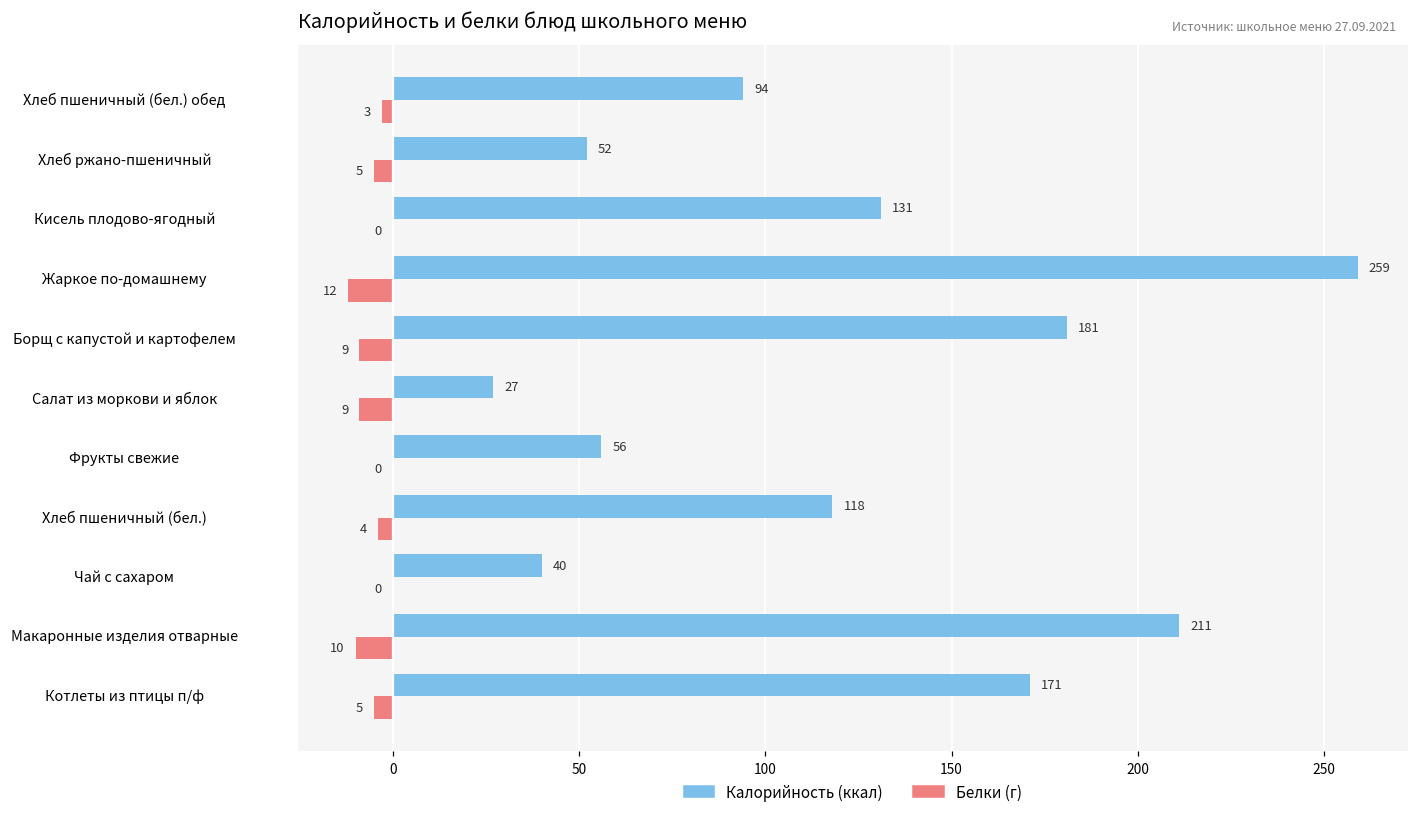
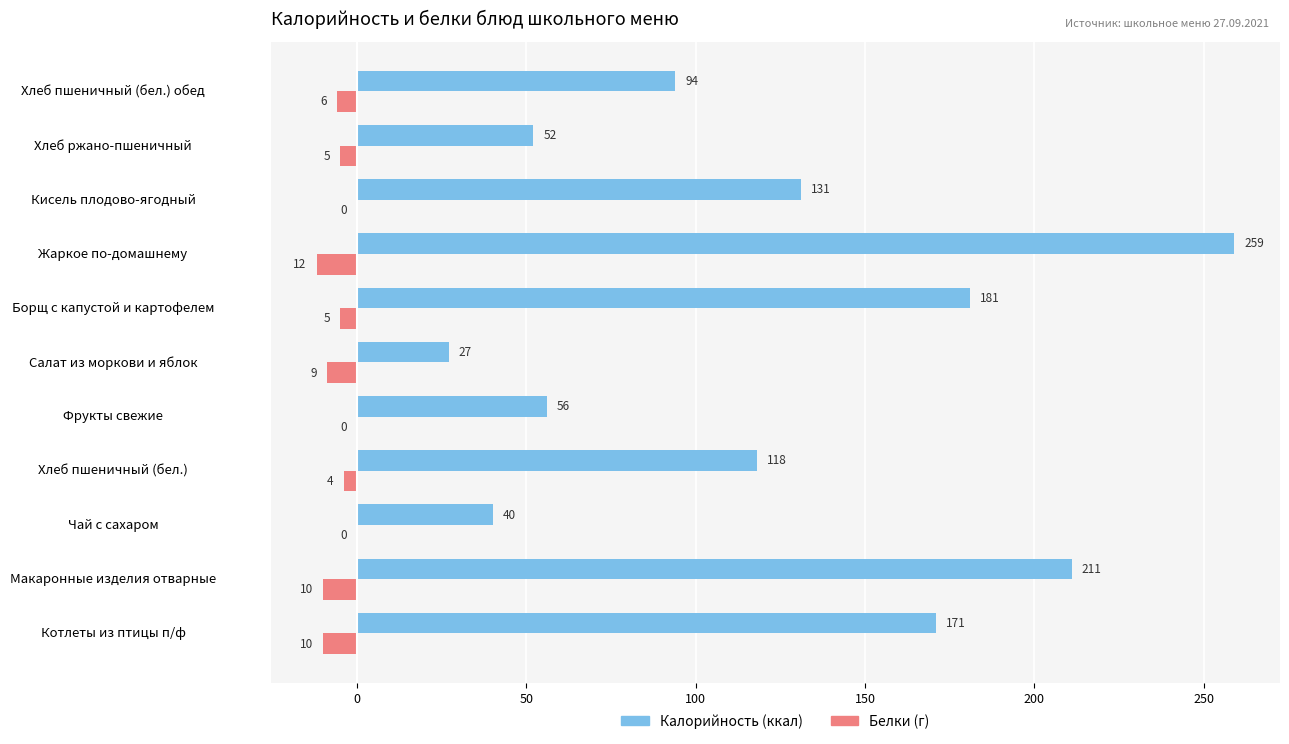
Белки (г), Хлеб пшеничный (бел.) обед: 3 -> 6
Белки (г), Борщ с капустой и картофелем: 9 -> 5
Белки (г), Котлеты из птицы п/ф: 5 -> 10
